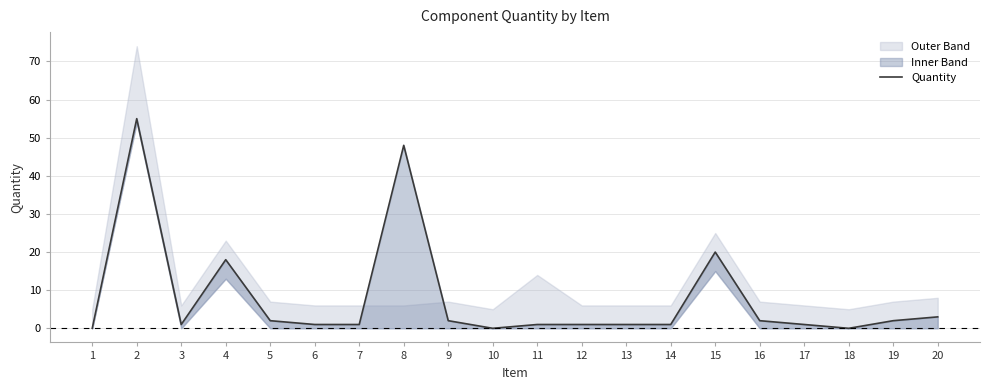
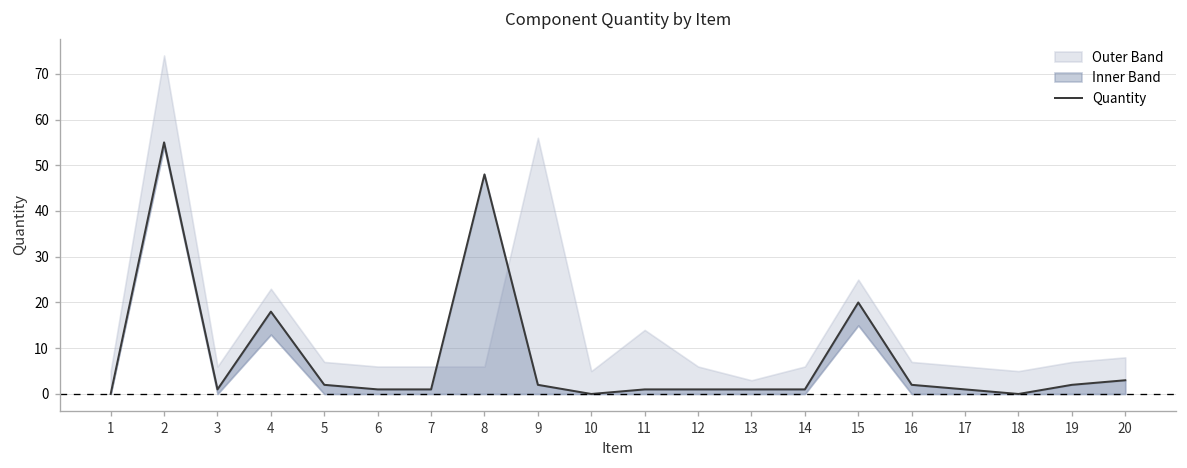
Outer Band, 9: 7 -> 56
Outer Band, 13: 6 -> 3
